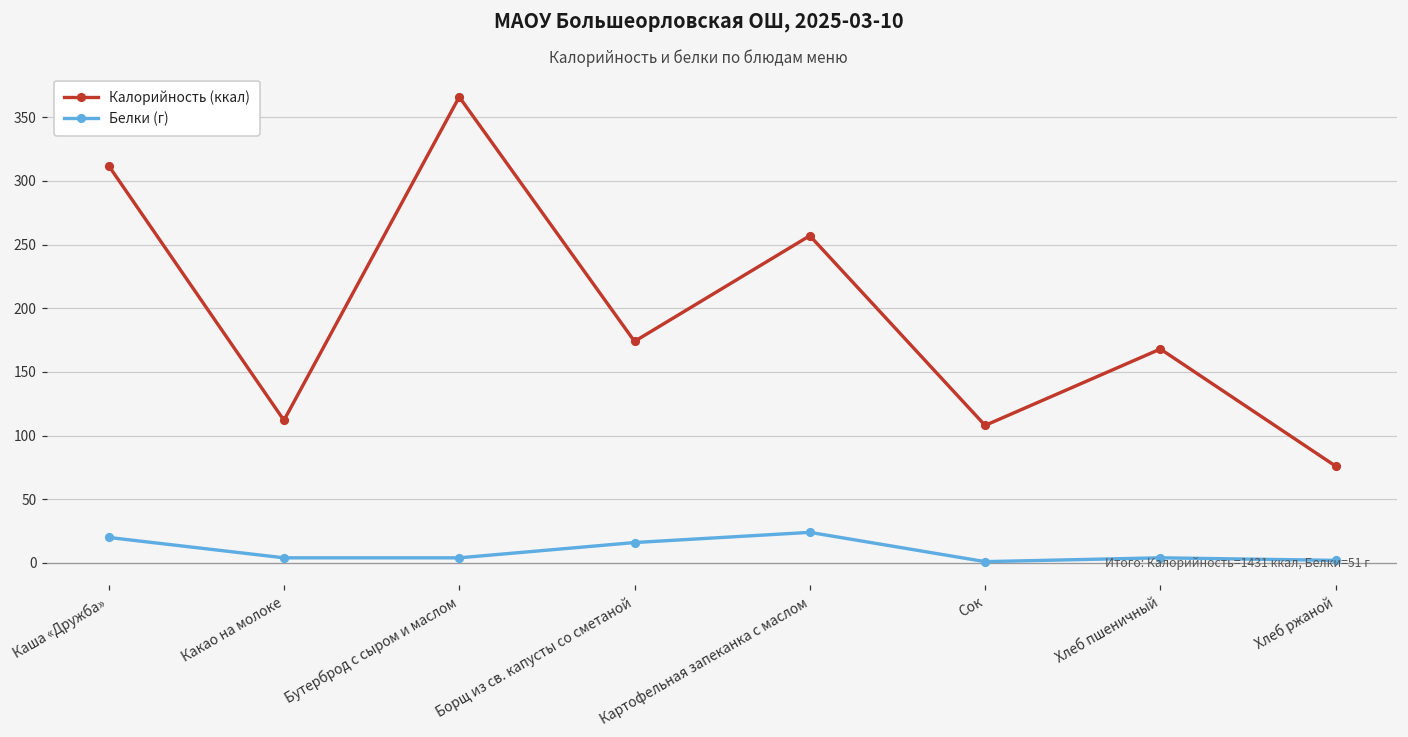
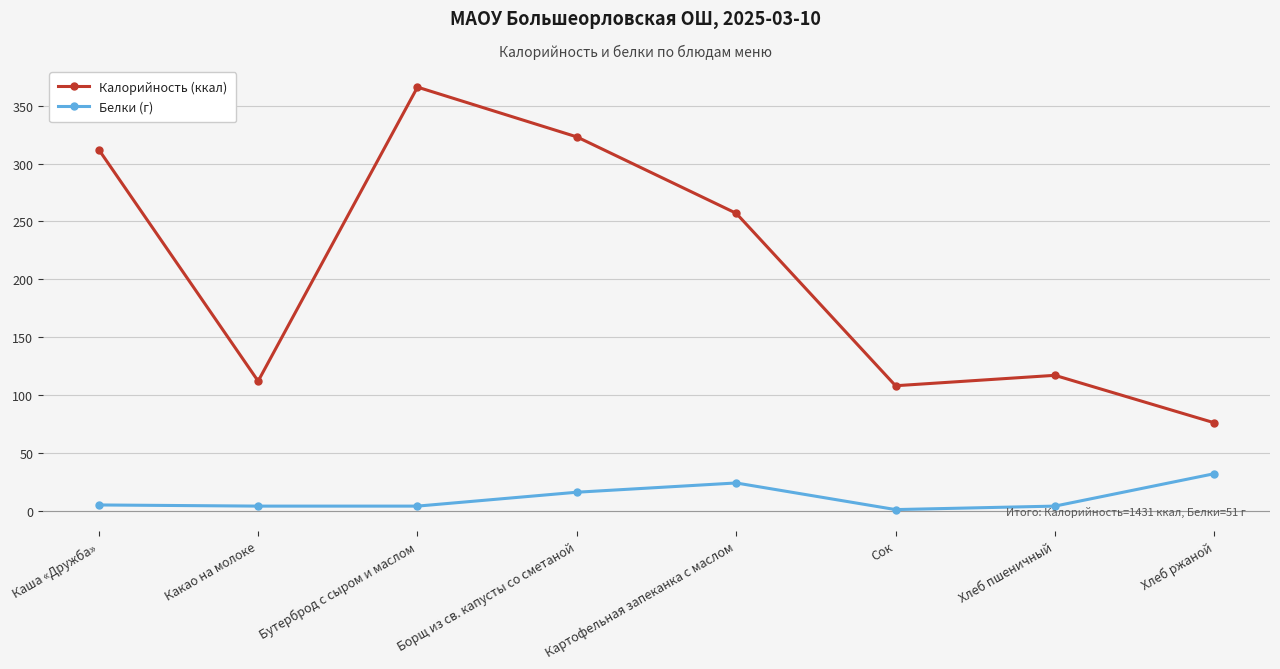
Белки (г), Каша «Дружба»: 20 -> 5
Калорийность (ккал), Борщ из св. капусты со сметаной: 174 -> 323
Калорийность (ккал), Хлеб пшеничный: 168 -> 117
Белки (г), Хлеб ржаной: 2 -> 32
